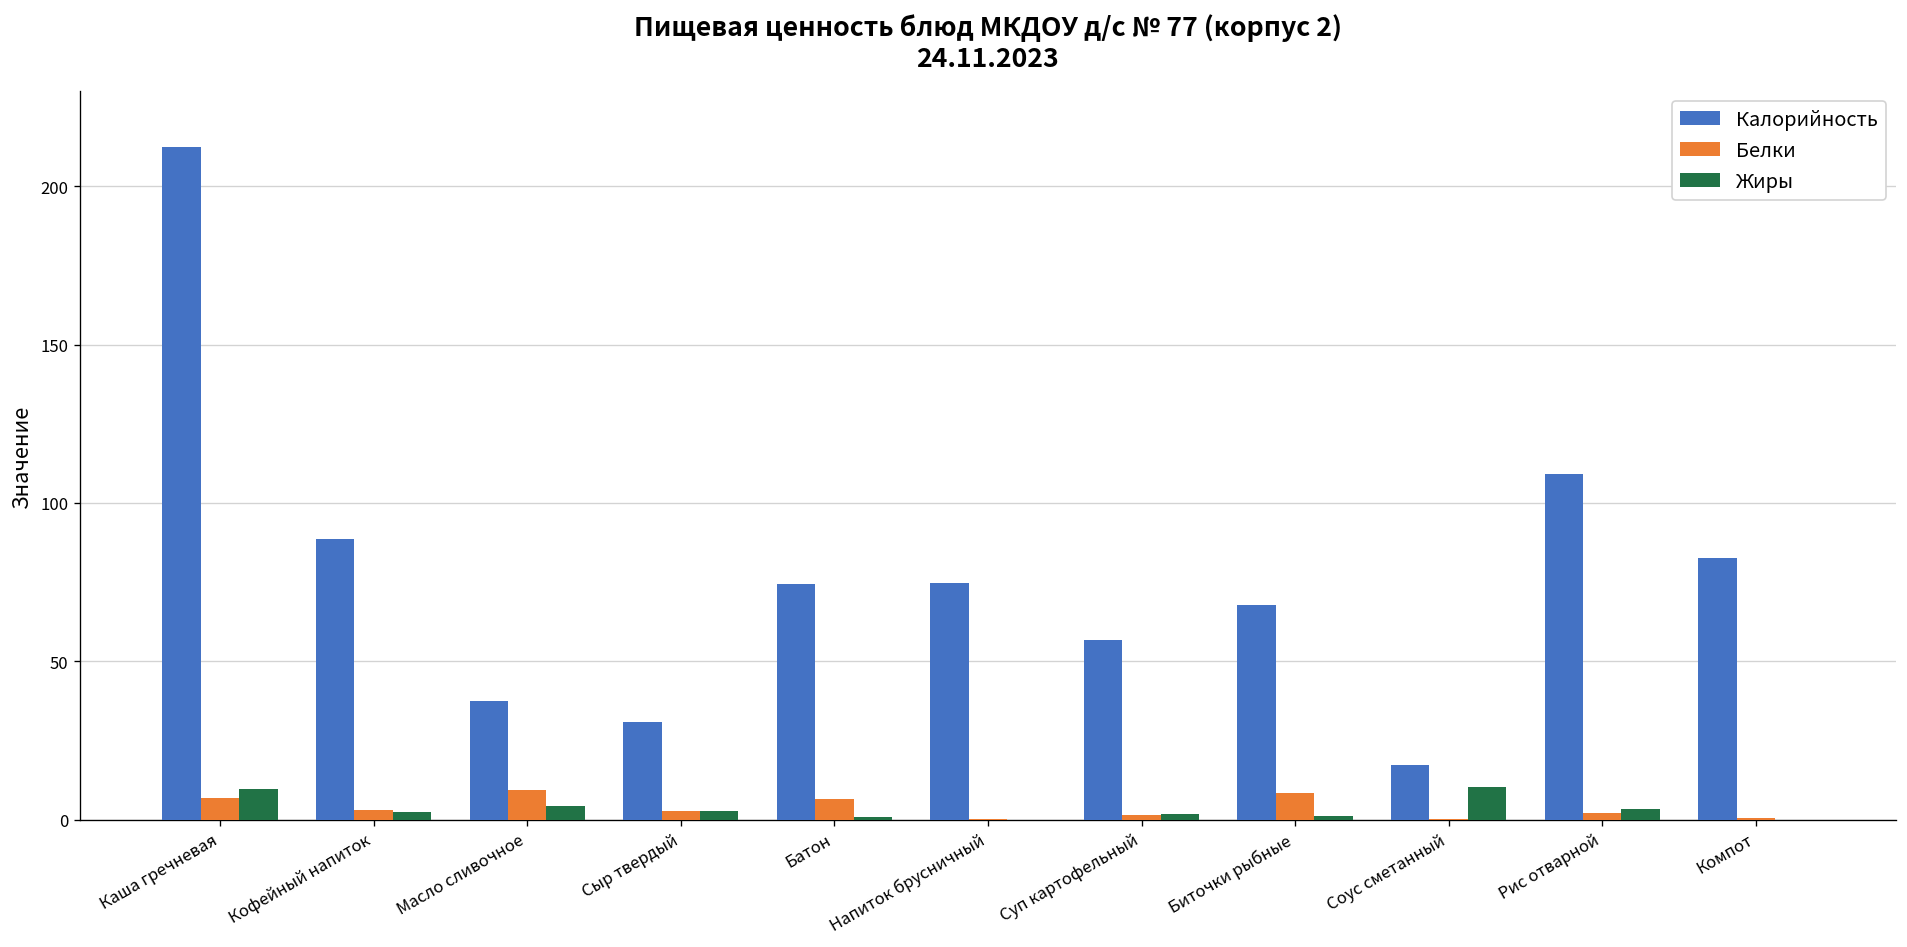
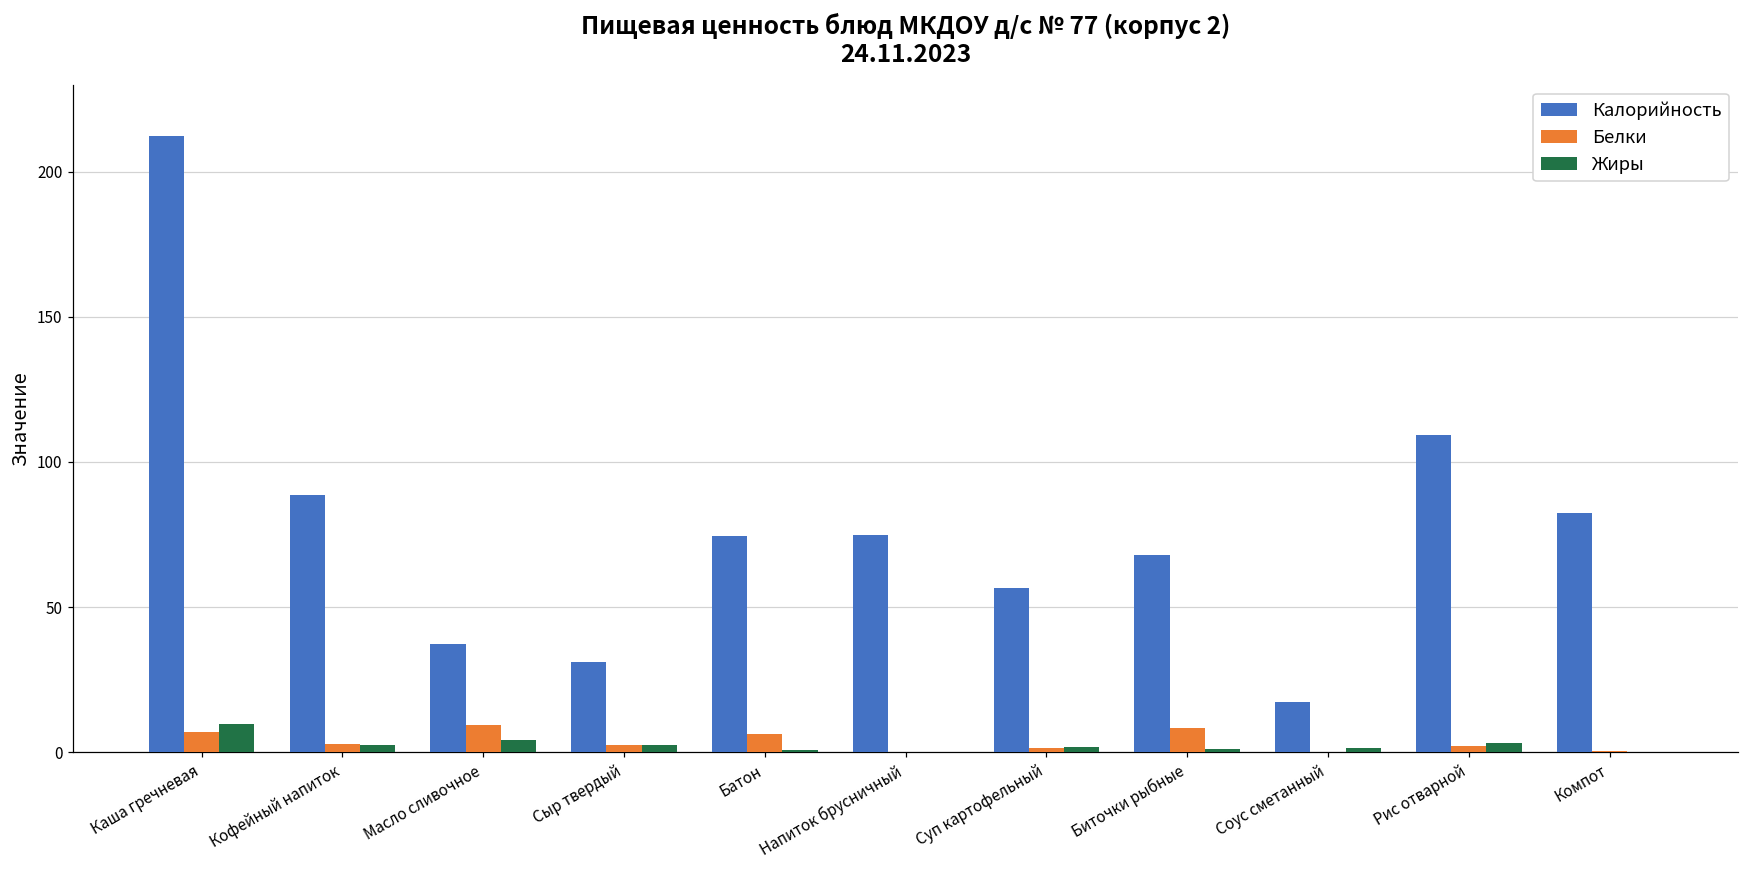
Жиры, Соус сметанный: 10 -> 2
